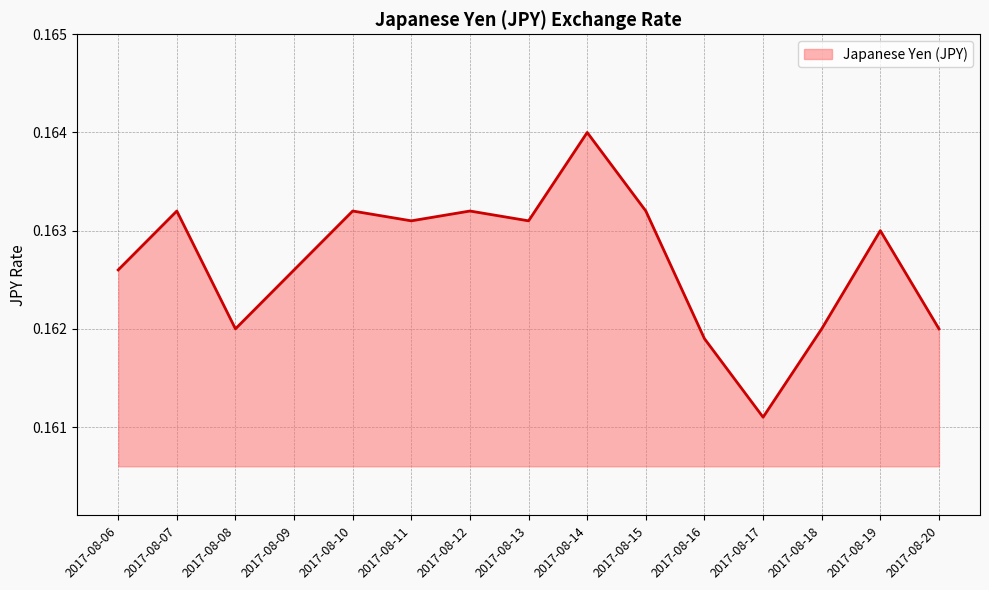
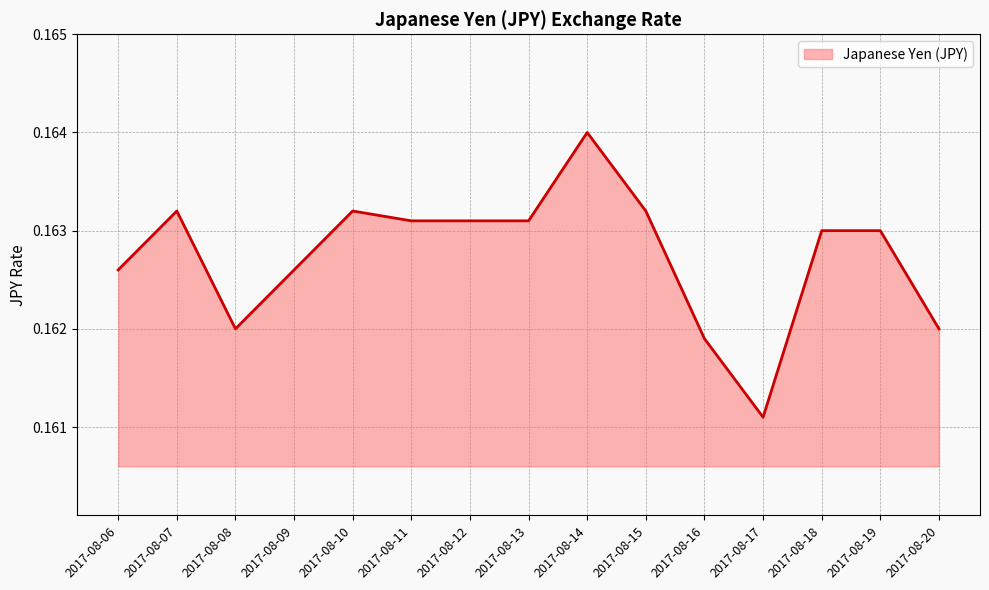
2017-08-12: 0.1632 -> 0.1631
2017-08-18: 0.162 -> 0.163
